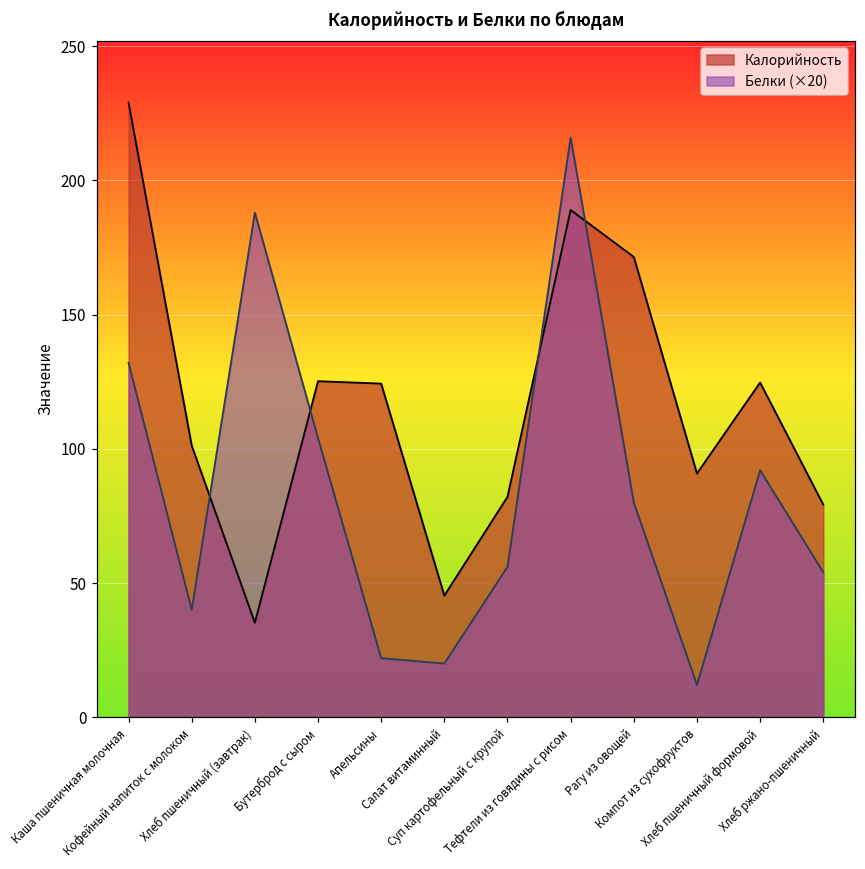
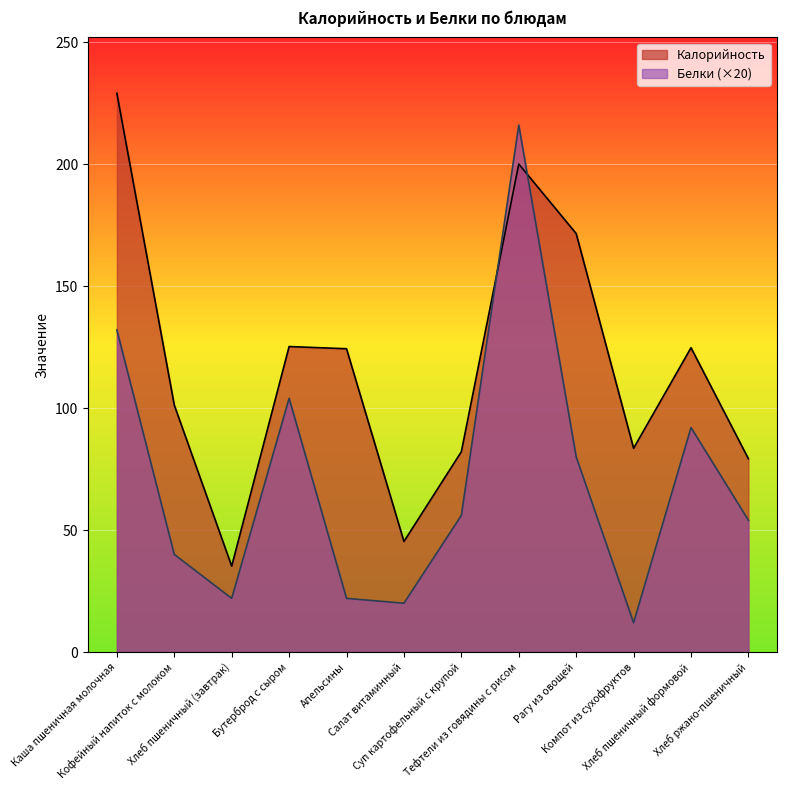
Белки (×20), Хлеб пшеничный (завтрак): 188 -> 22
Калорийность, Тефтели из говядины с рисом: 189 -> 200
Калорийность, Компот из сухофруктов: 91 -> 84
